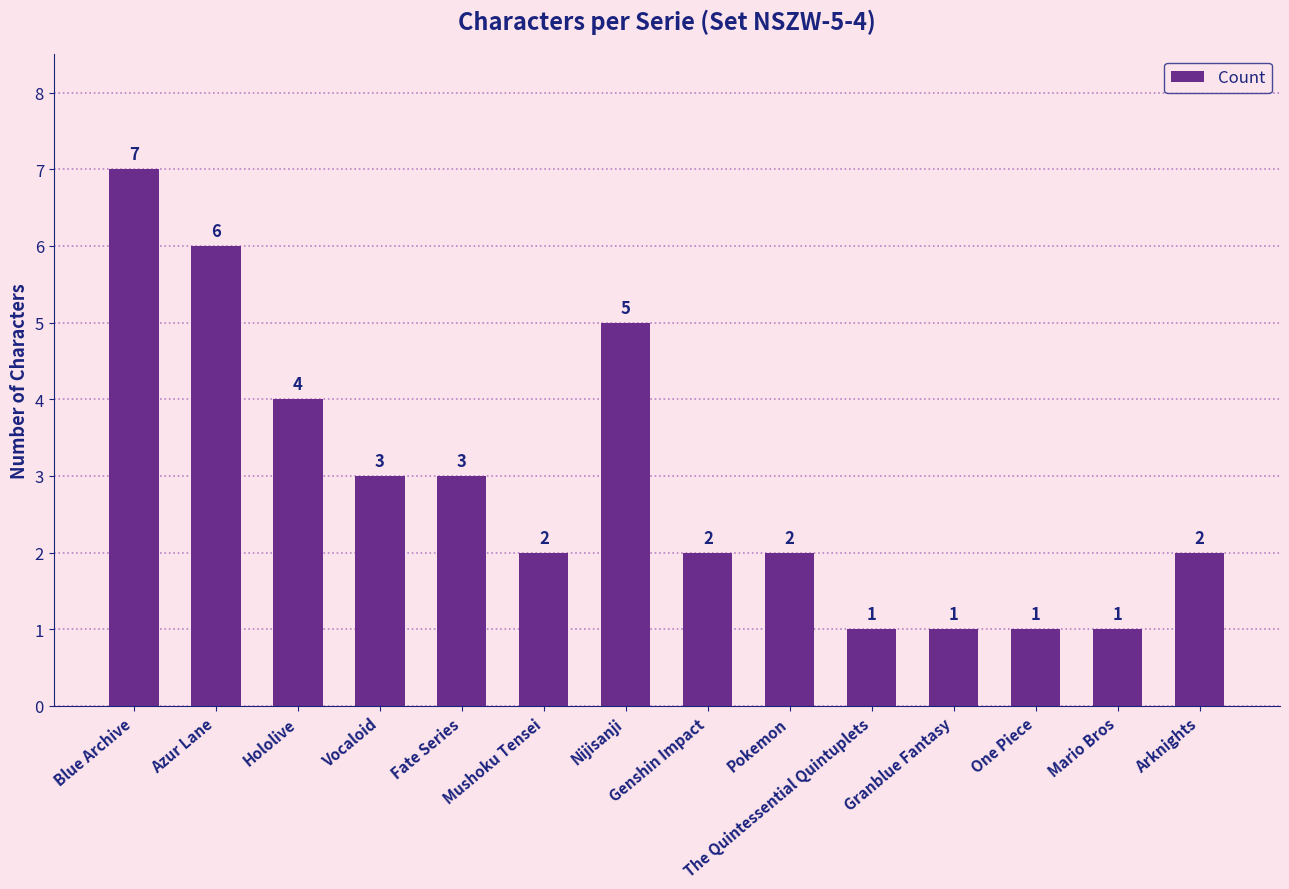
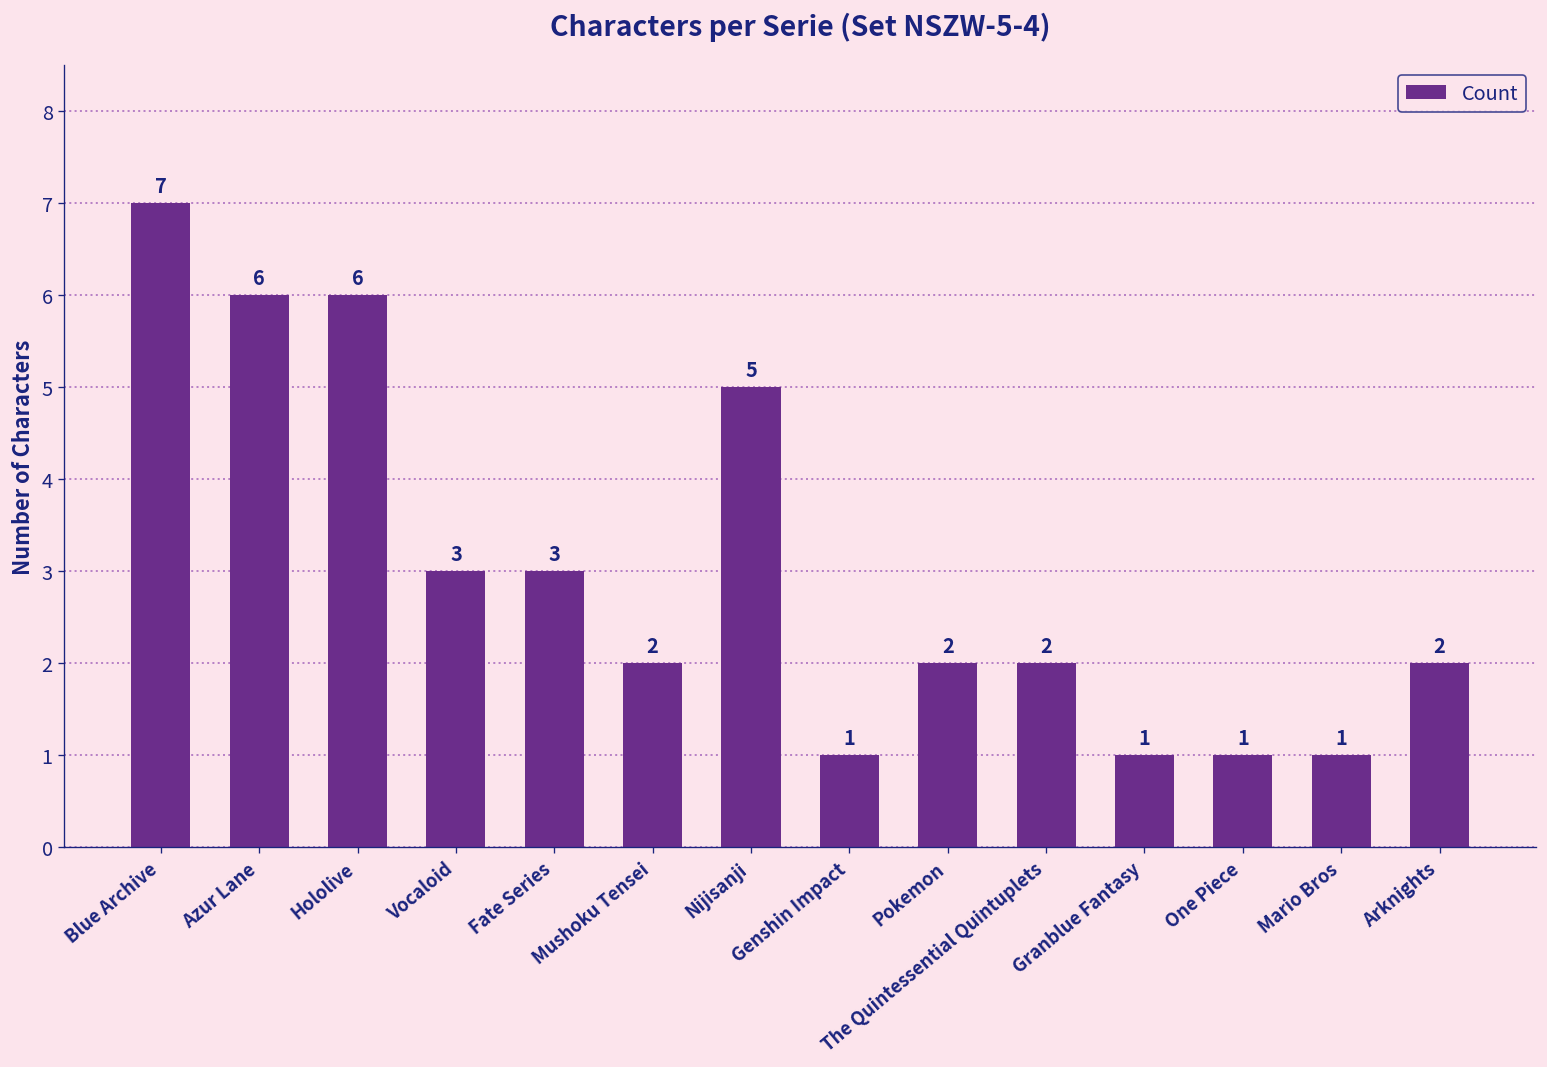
Hololive: 4 -> 6
Genshin Impact: 2 -> 1
The Quintessential Quintuplets: 1 -> 2
